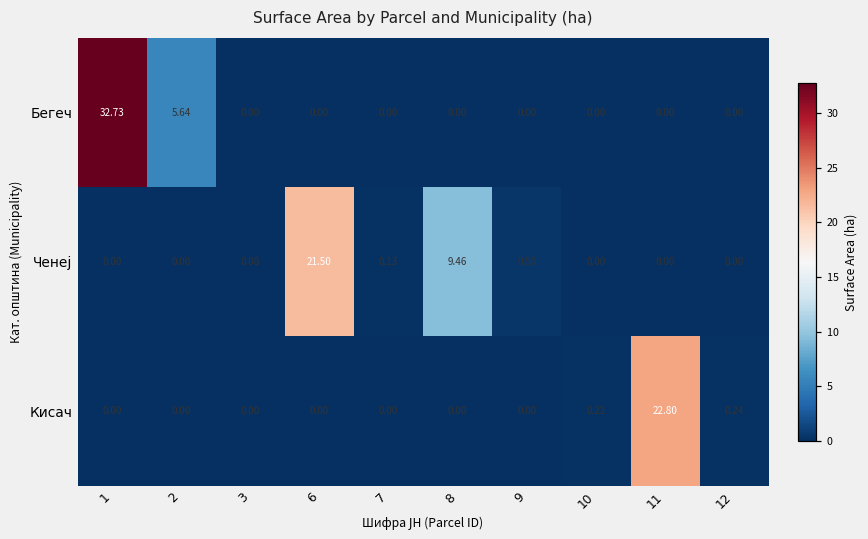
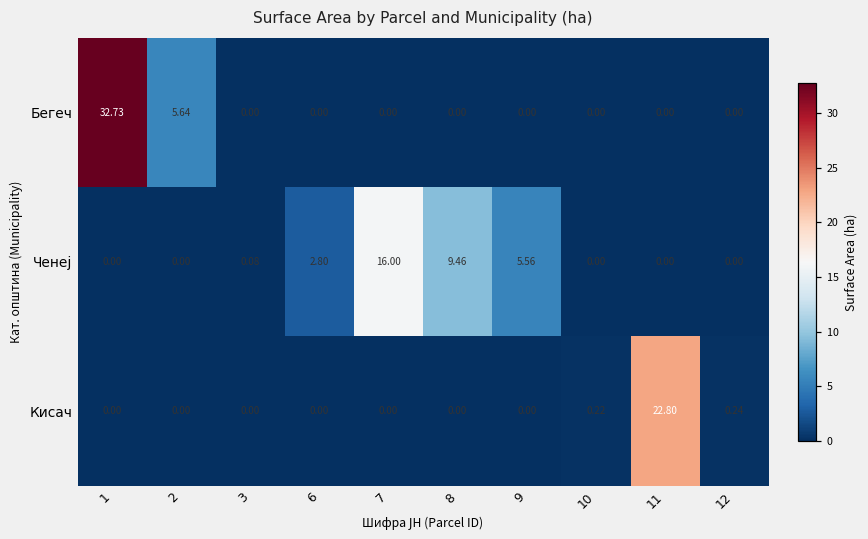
Ченеј, 6: 21.50 -> 2.80
Ченеј, 7: 0.13 -> 16.00
Ченеј, 9: 0.50 -> 5.56
